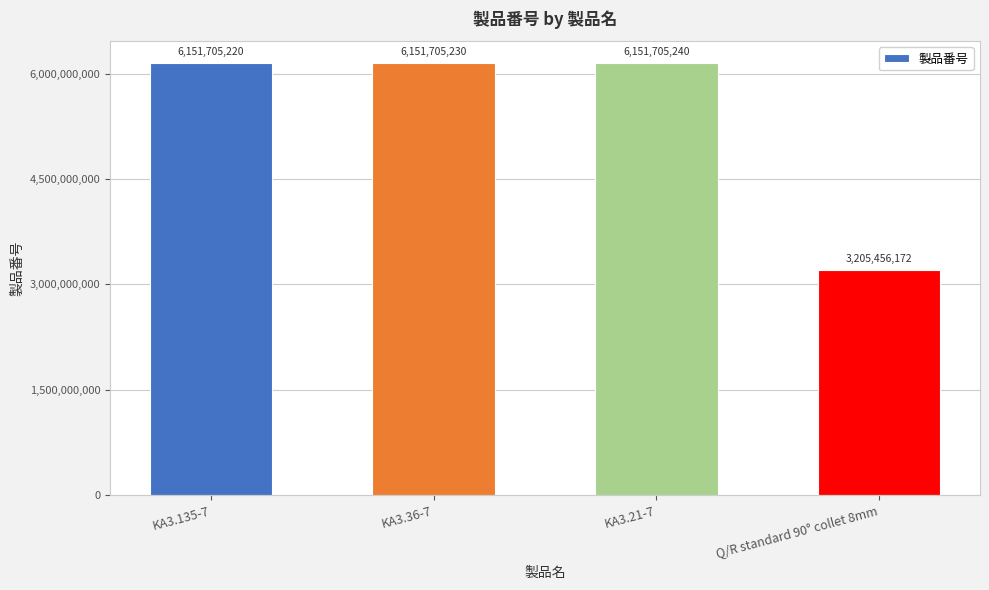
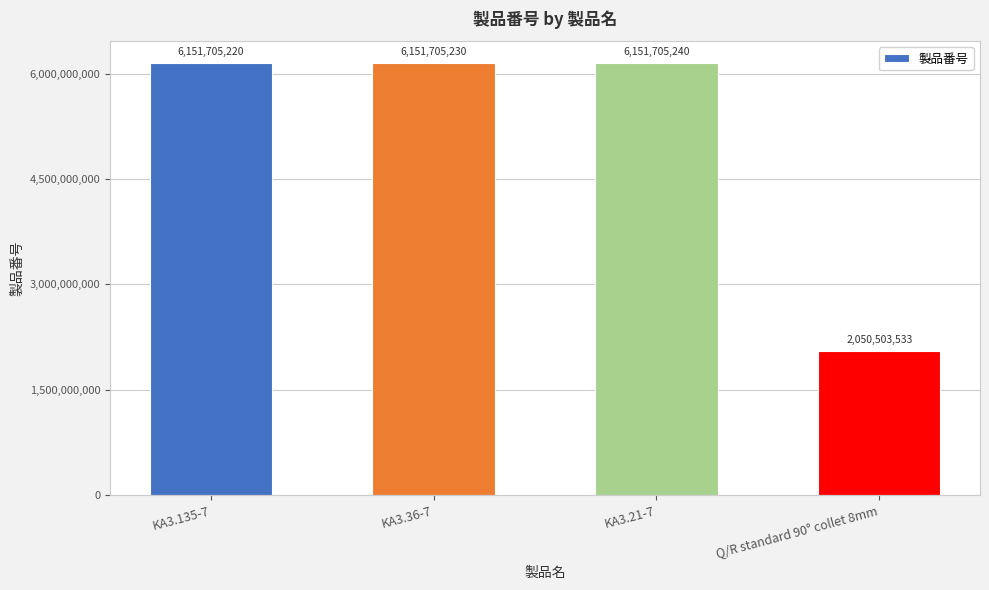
Q/R standard 90° collet 8mm: 3,205,456,172 -> 2,050,503,533
